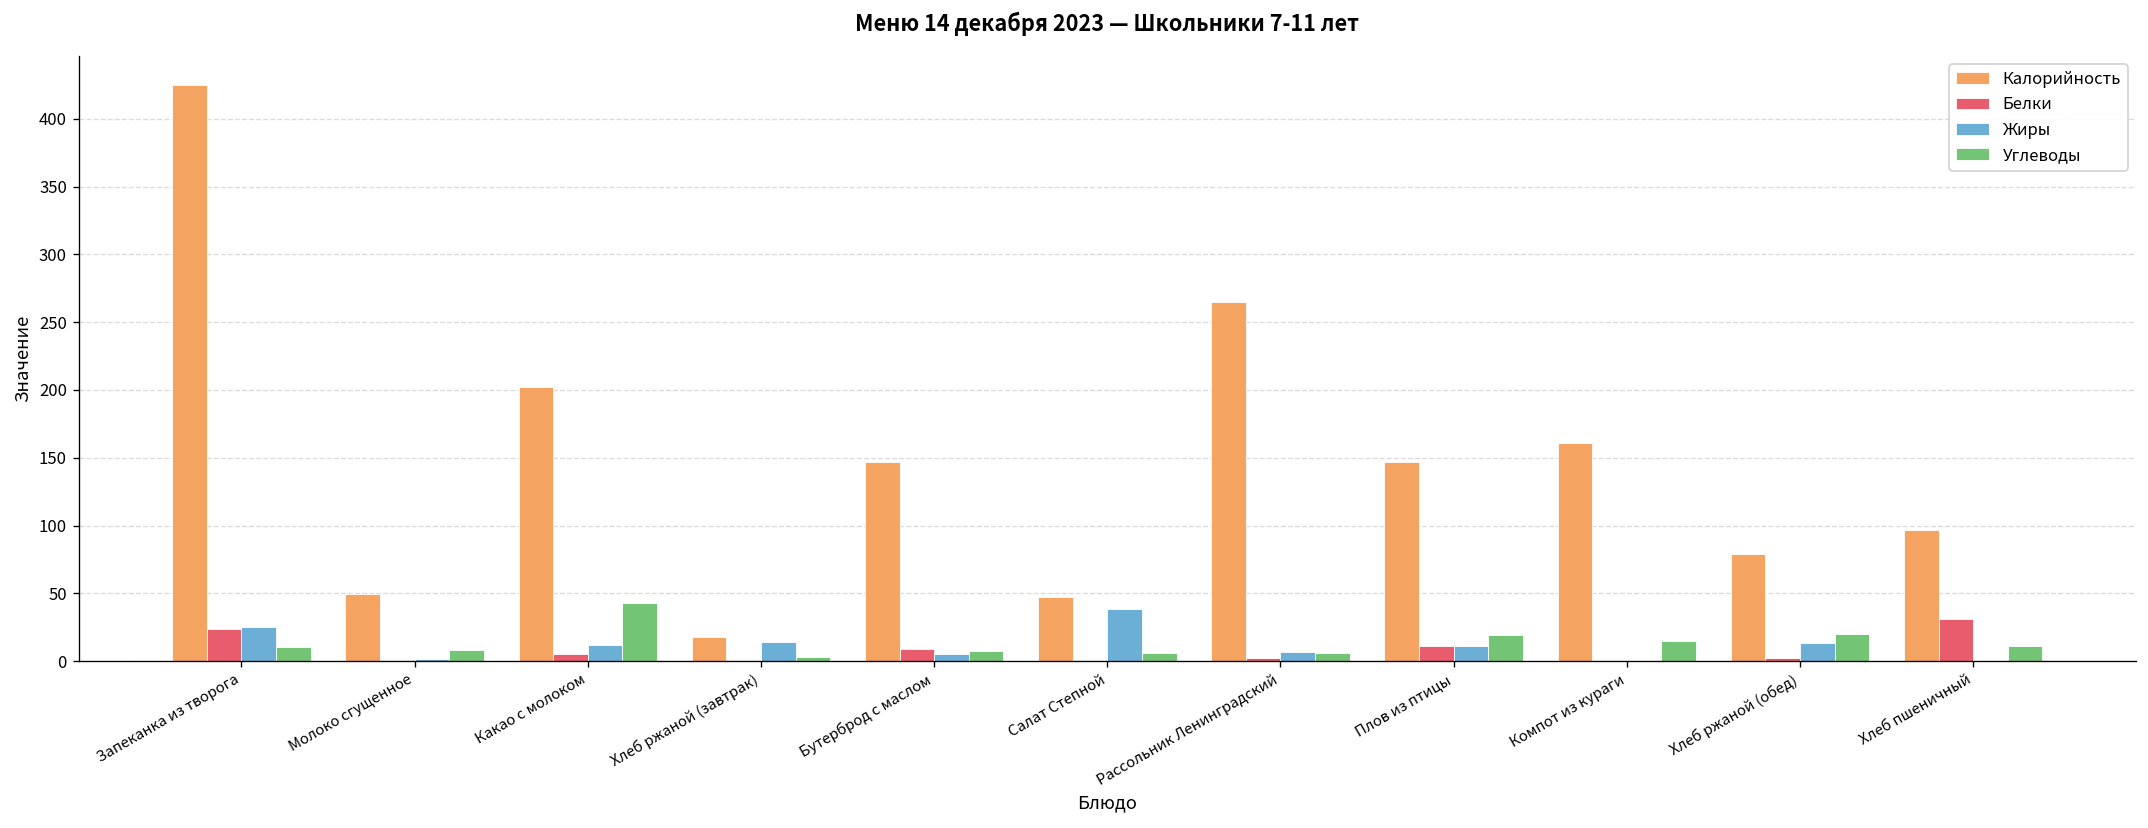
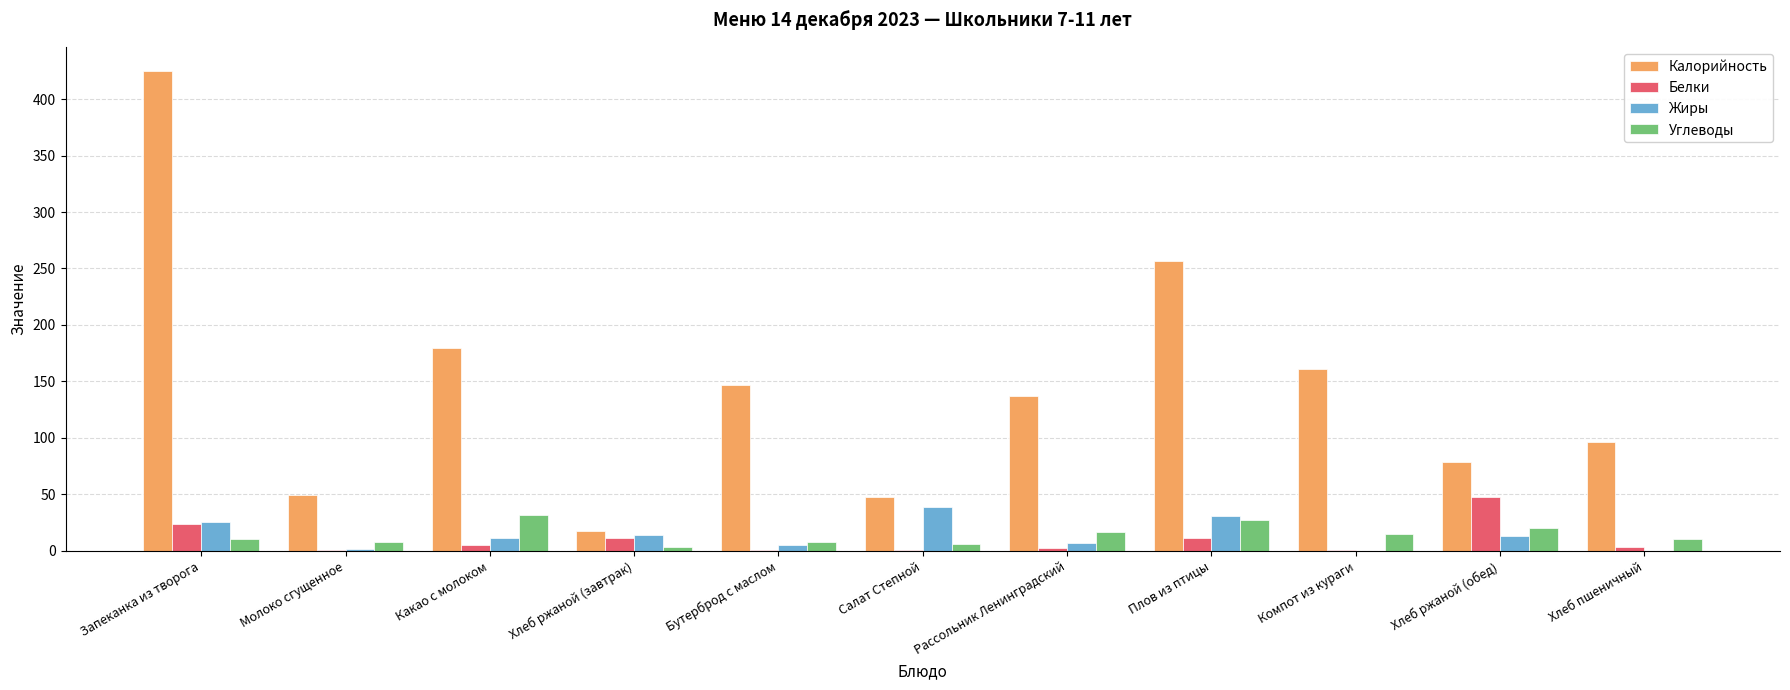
Калорийность, Какао с молоком: 202 -> 180
Углеводы, Какао с молоком: 43 -> 32
Белки, Хлеб ржаной (завтрак): 1 -> 11
Белки, Бутерброд с маслом: 9 -> 1
Калорийность, Рассольник Ленинградский: 265 -> 137
Углеводы, Рассольник Ленинградский: 6 -> 17
Калорийность, Плов из птицы: 147 -> 256
Жиры, Плов из птицы: 11 -> 31
Углеводы, Плов из птицы: 19 -> 27
Белки, Хлеб ржаной (обед): 2 -> 48
Белки, Хлеб пшеничный: 31 -> 3
